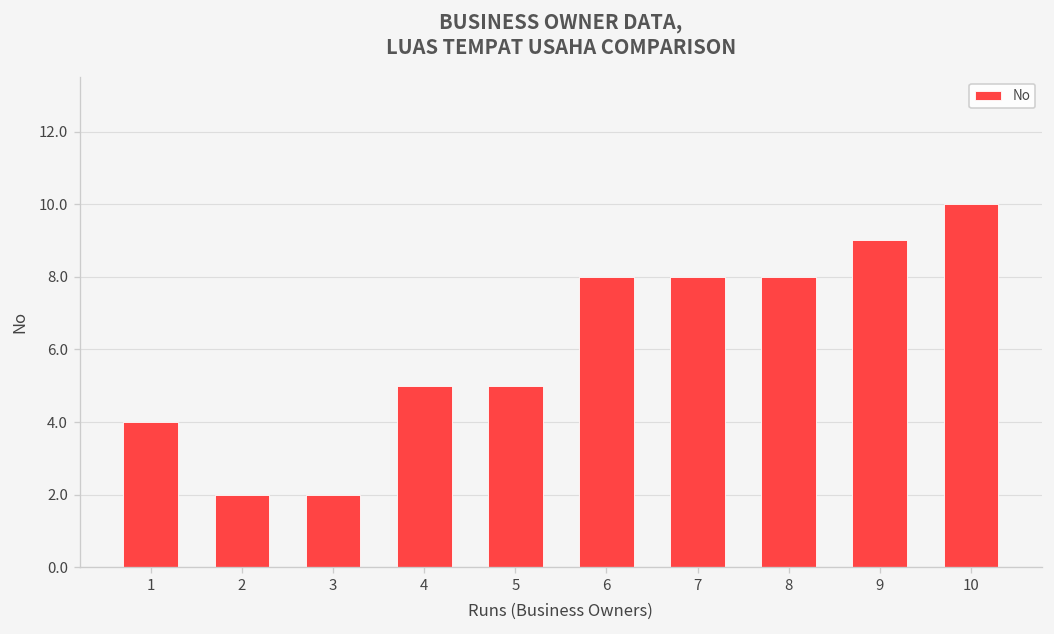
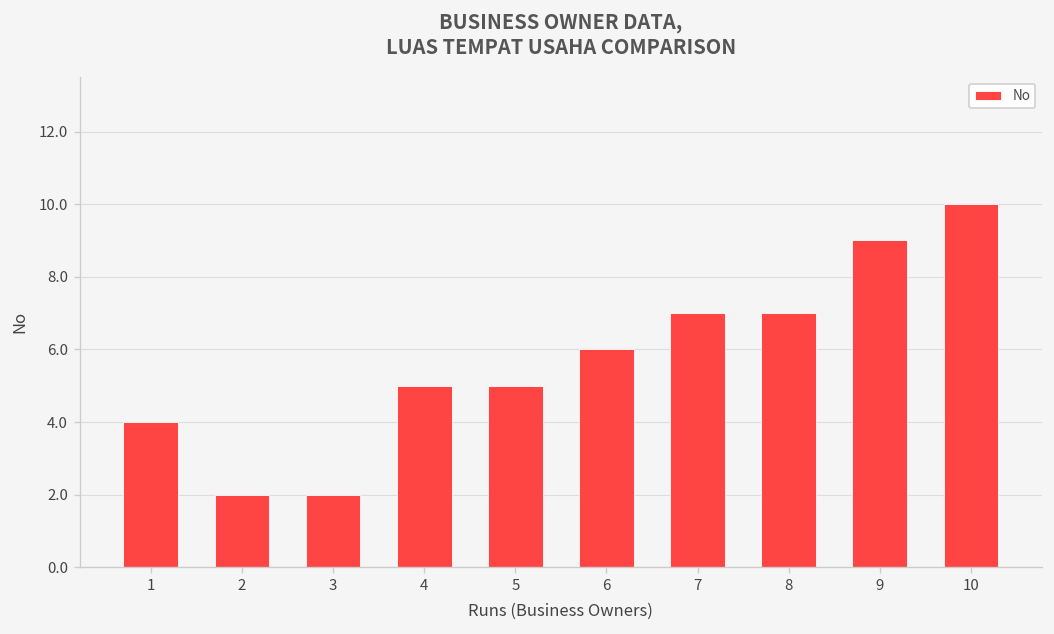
6: 8 -> 6
7: 8 -> 7
8: 8 -> 7
